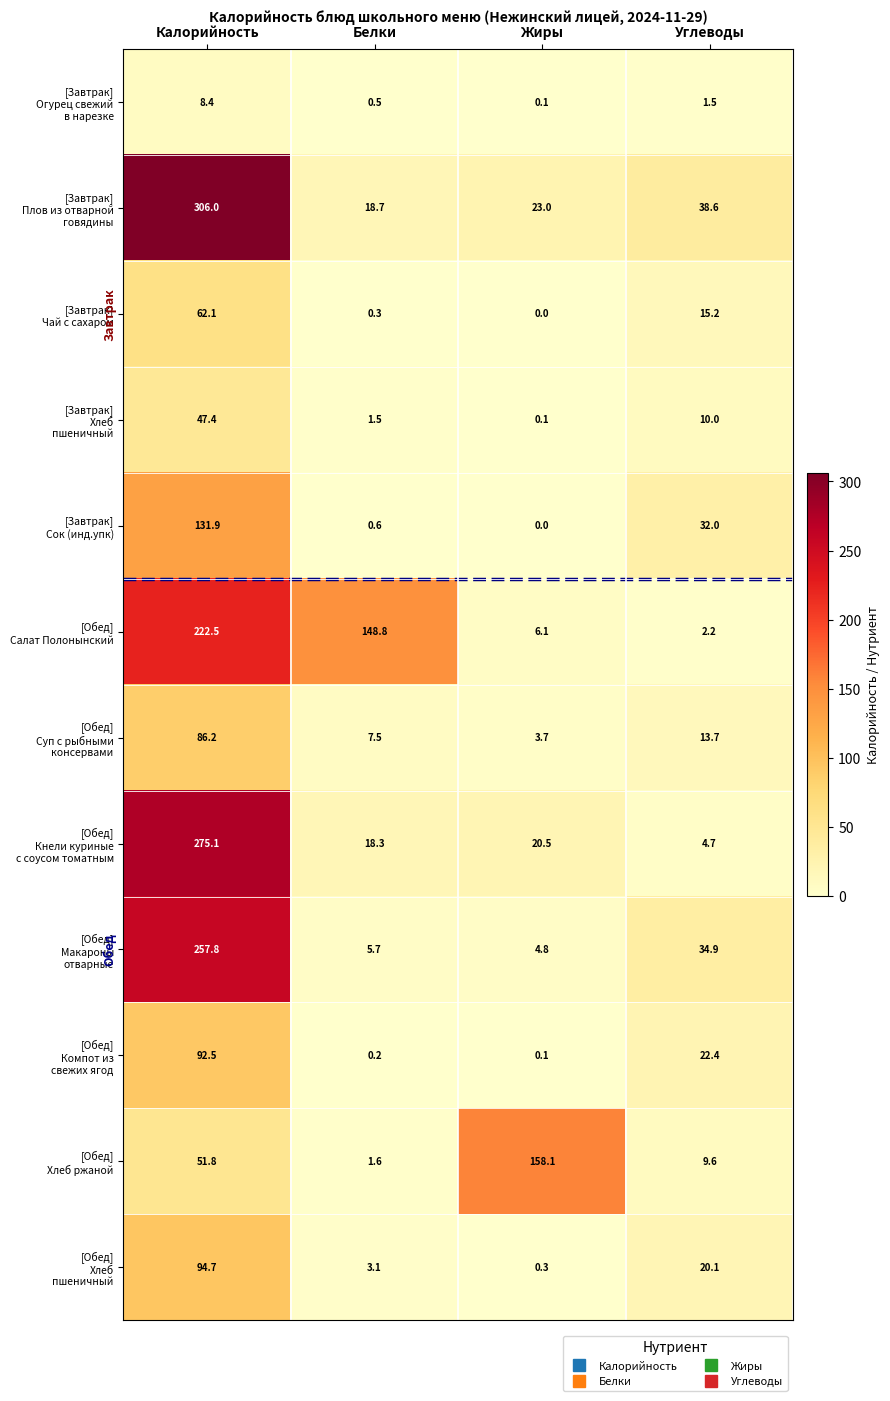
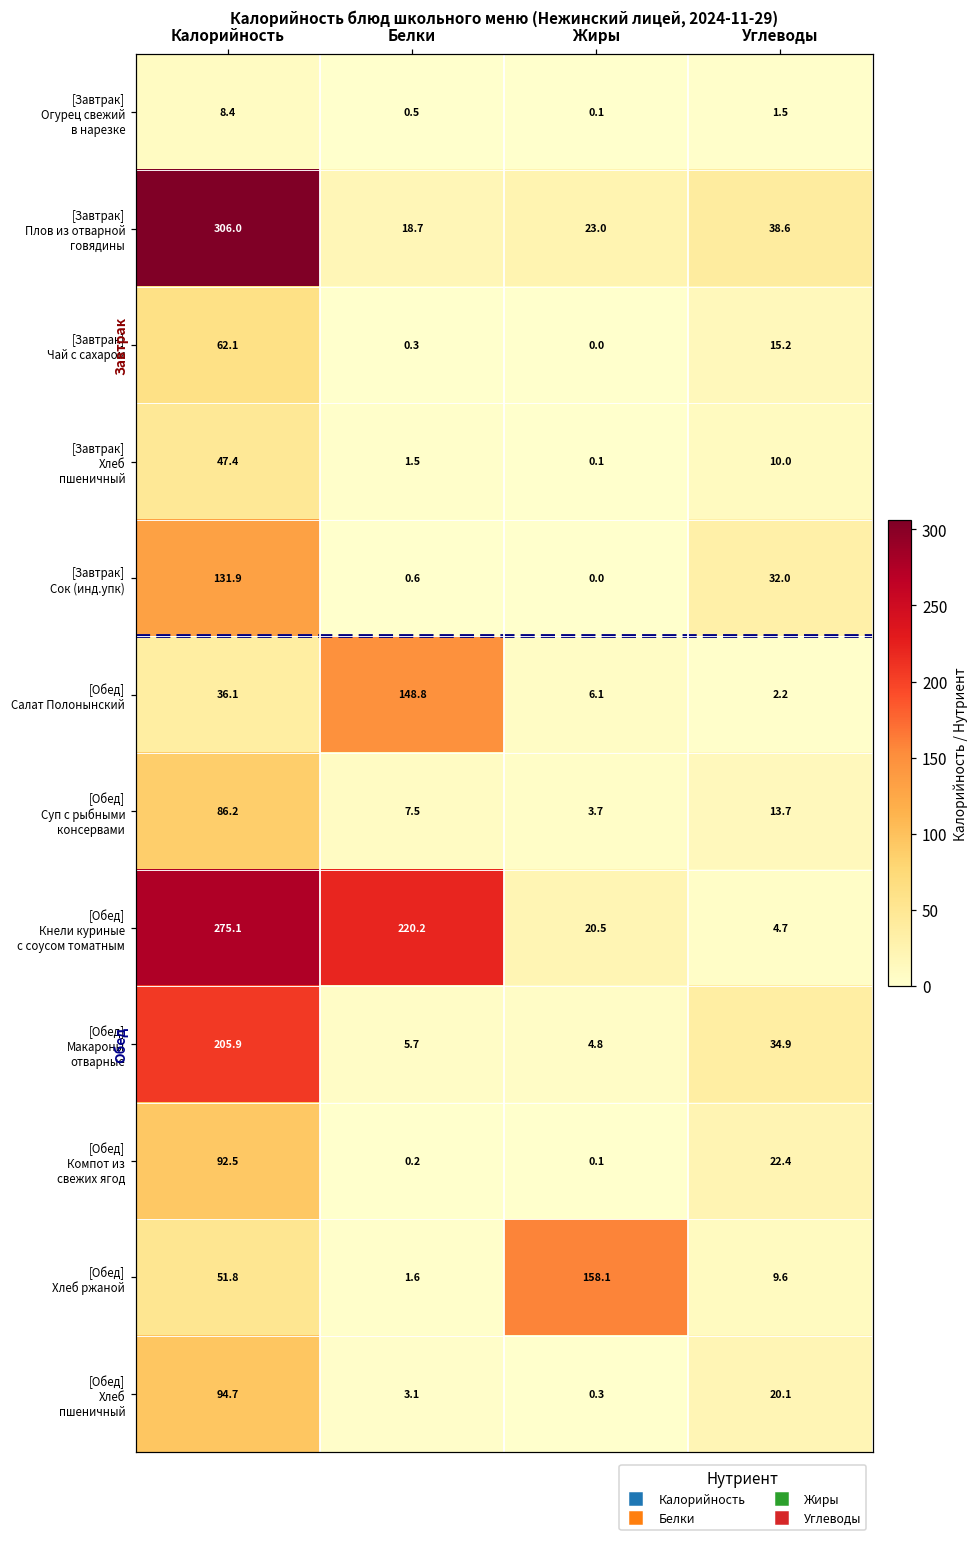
[Обед] Салат Полонынский, Калорийность: 222.5 -> 36.1
[Обед] Кнели куриные с соусом томатным, Белки: 18.3 -> 220.2
[Обед] Макароны отварные, Калорийность: 257.8 -> 205.9
